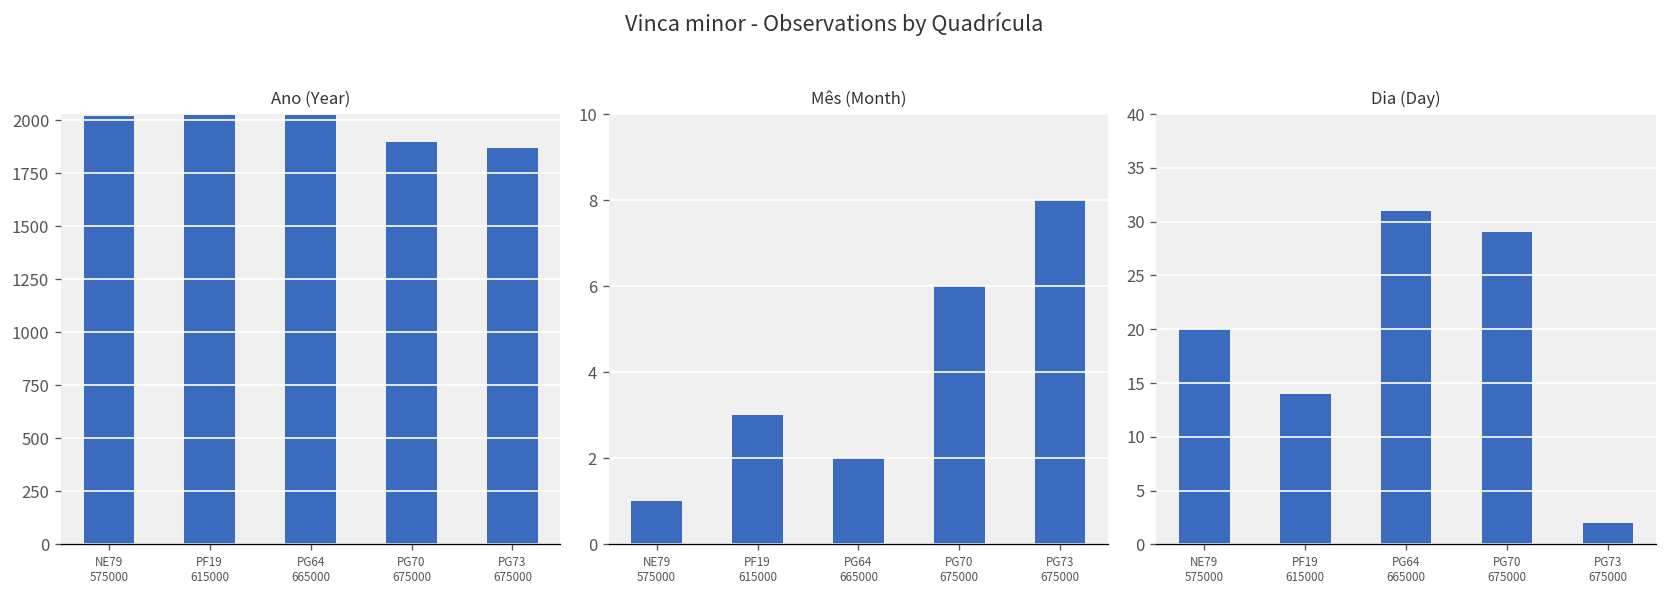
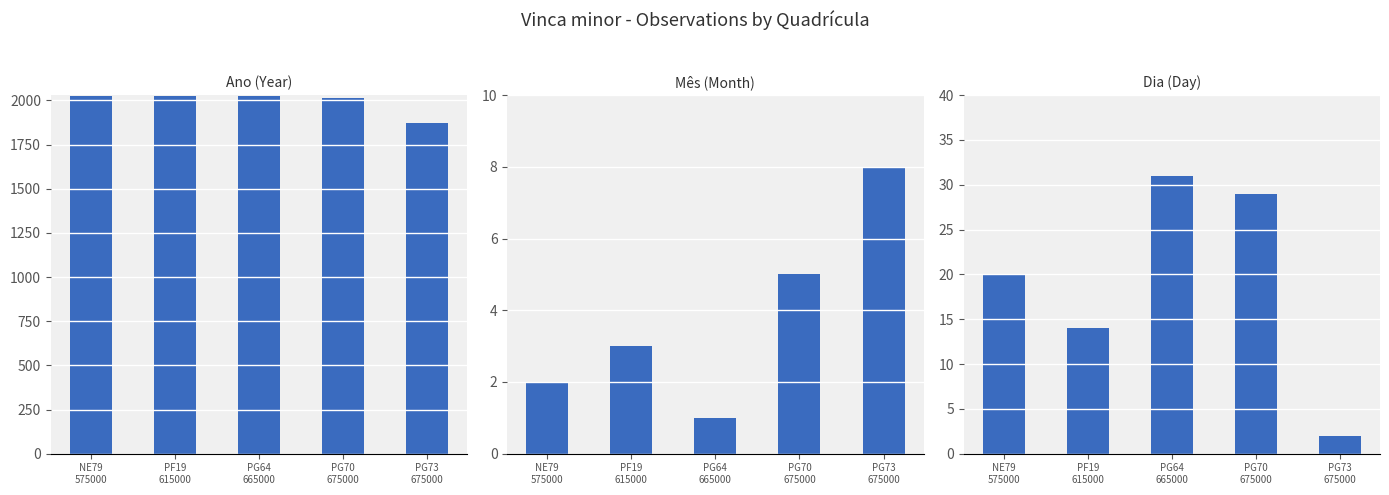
Ano (Year), PG70 675000: 1900 -> 2020
Mês (Month), NE79 575000: 1 -> 2
Mês (Month), PG64 665000: 2 -> 1
Mês (Month), PG70 675000: 6 -> 5
